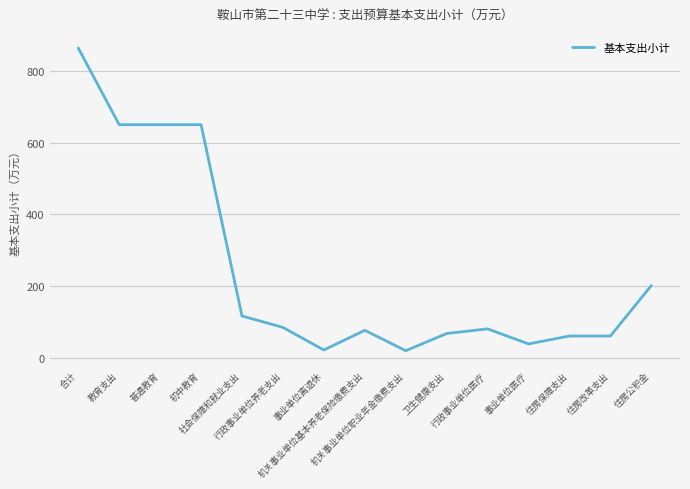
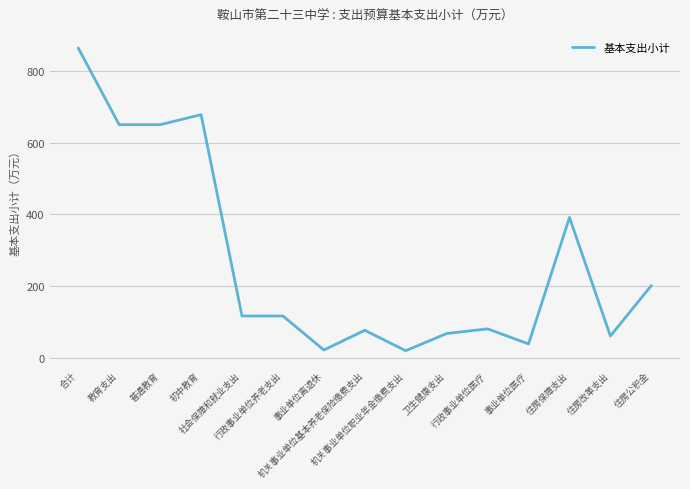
初中教育: 650 -> 680
行政事业单位养老支出: 80 -> 120
住房保障支出: 60 -> 390
